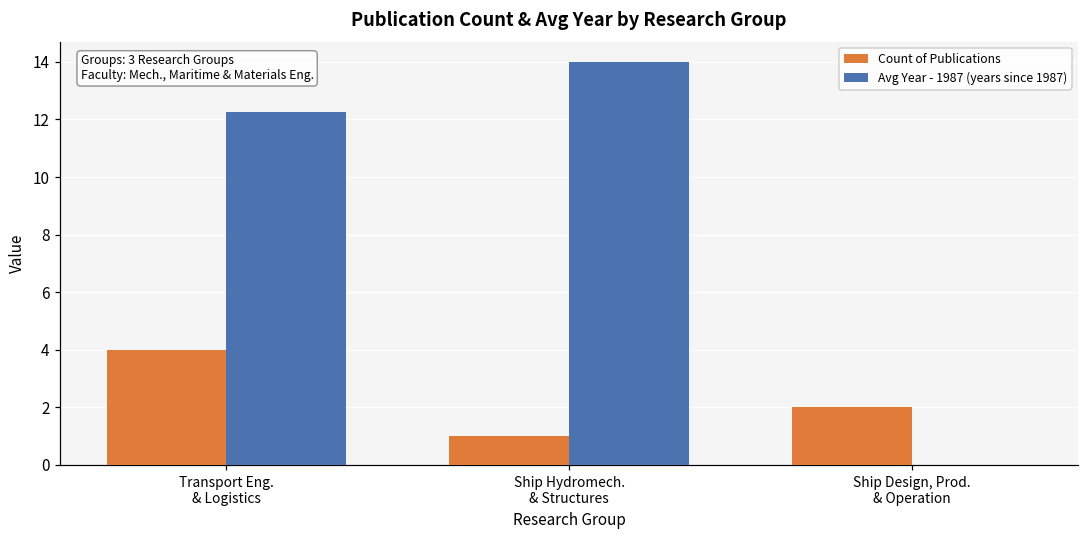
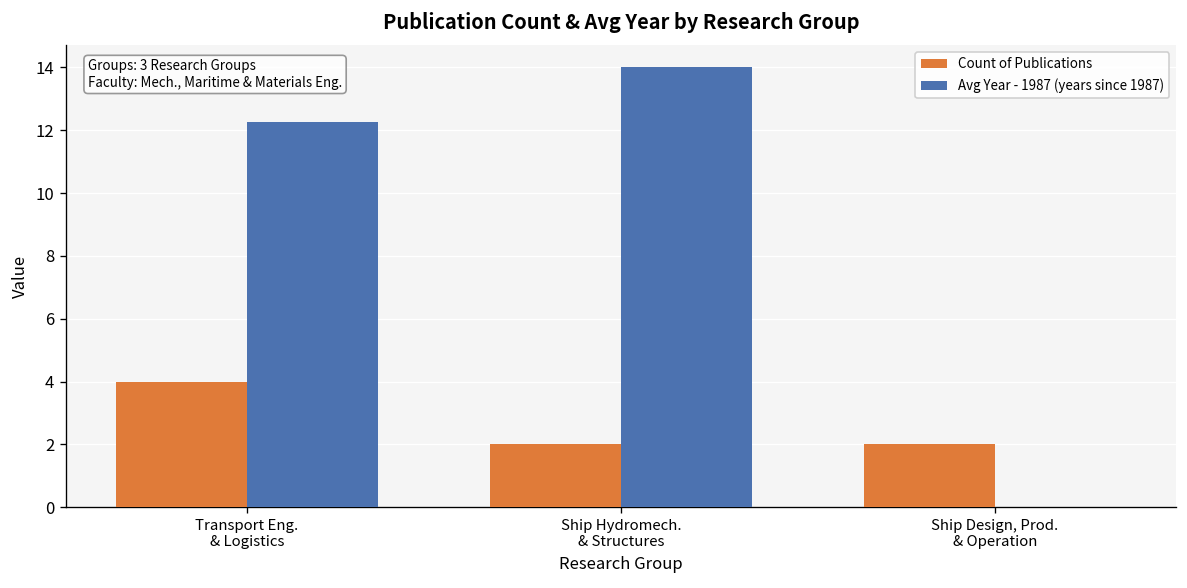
Count of Publications, Ship Hydromech. & Structures: 1 -> 2
